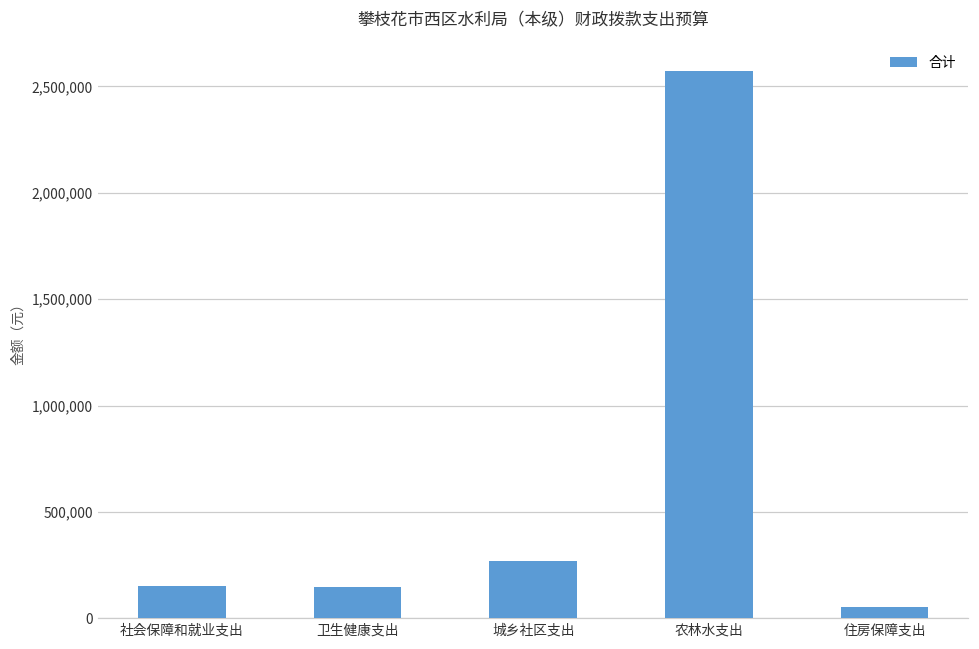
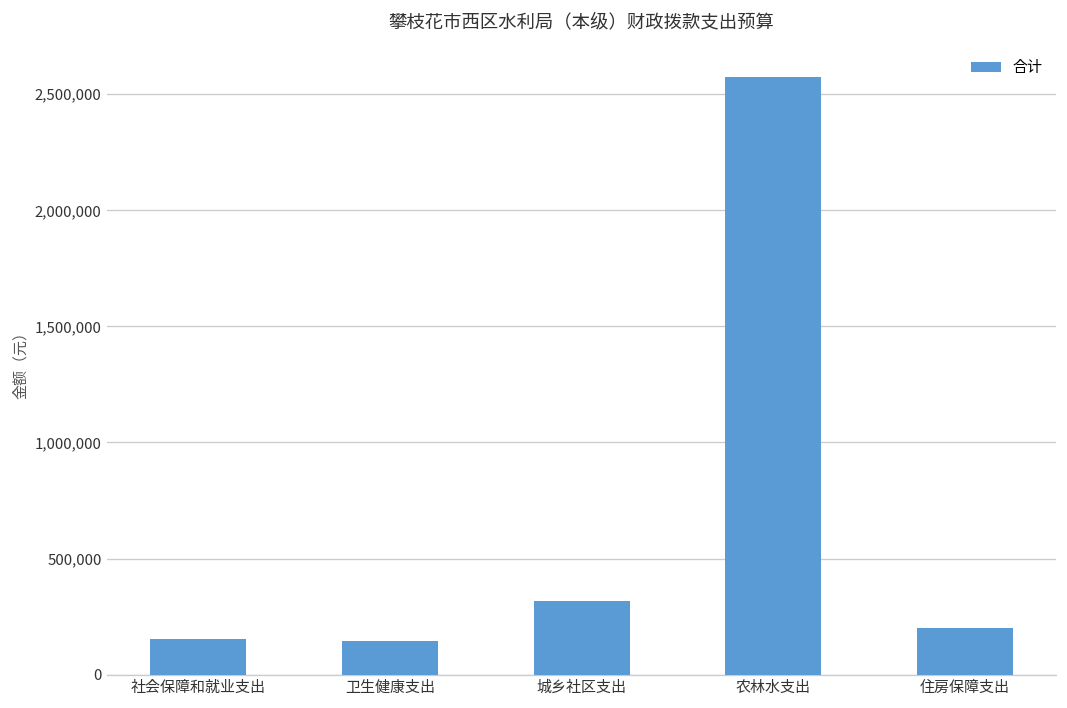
城乡社区支出: 270,000 -> 320,000
住房保障支出: 50,000 -> 200,000
